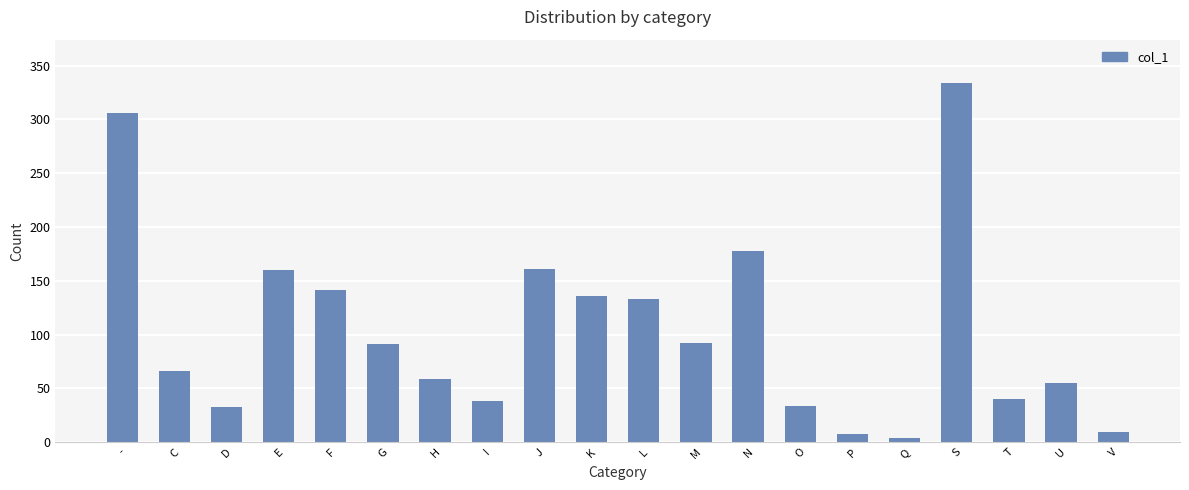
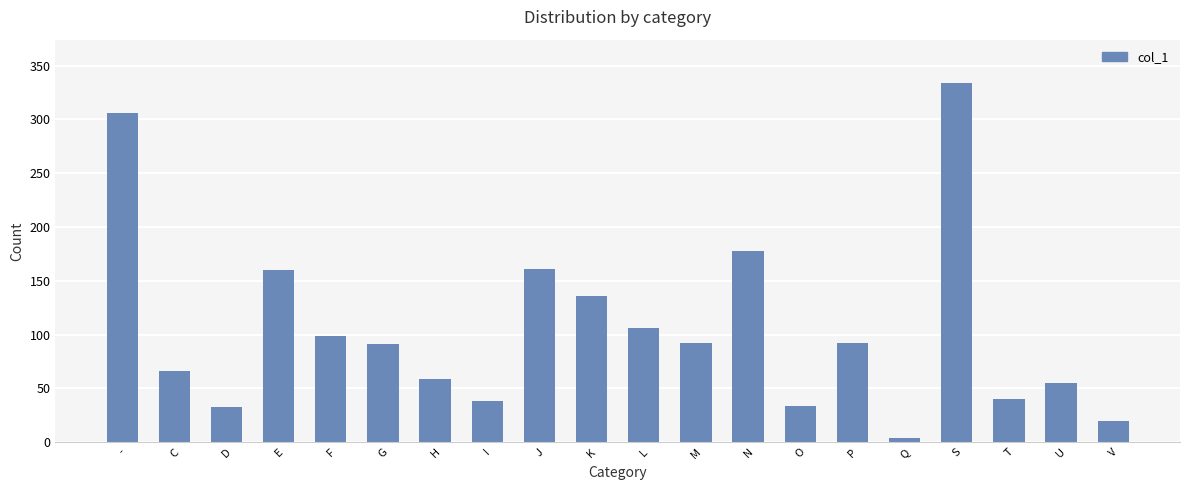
F: 141 -> 99
L: 133 -> 106
P: 8 -> 92
V: 9 -> 20
